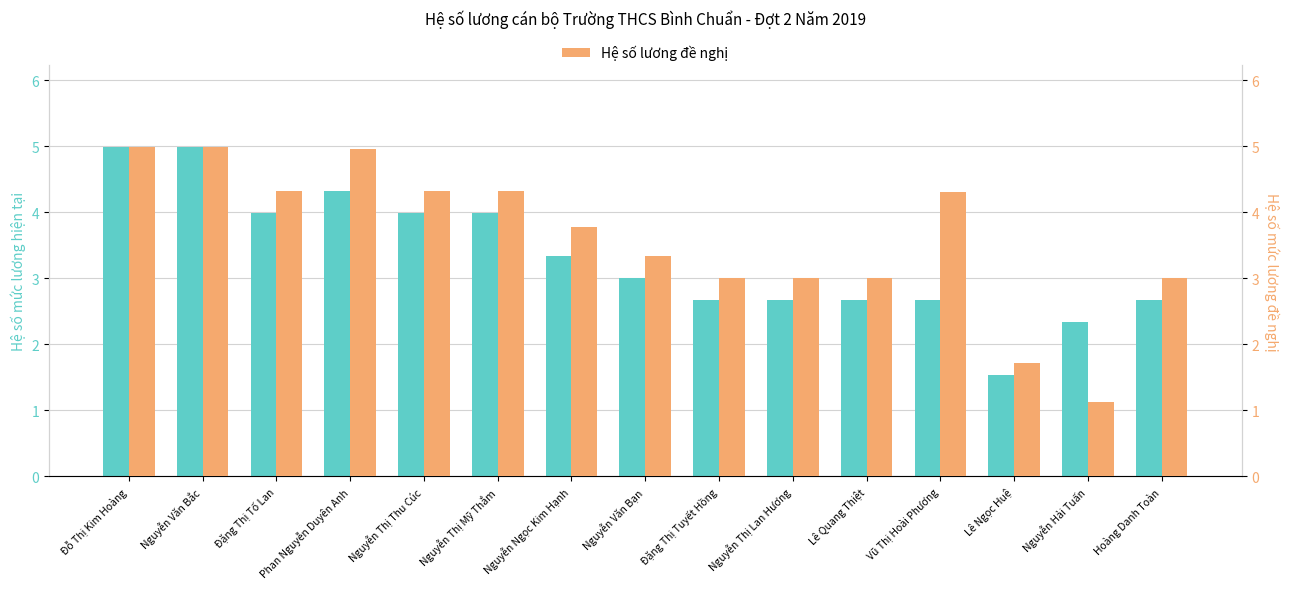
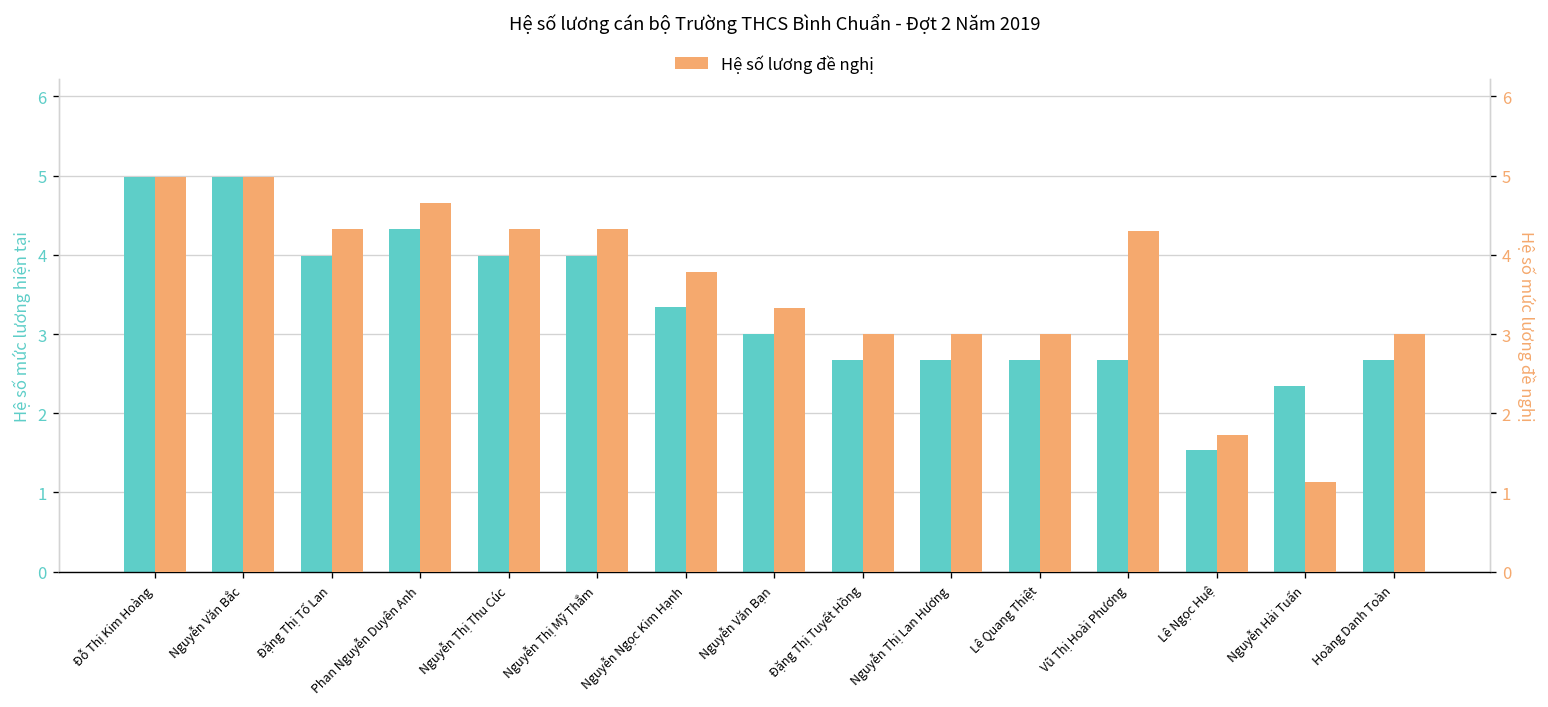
Hệ số lương đề nghị, Phan Nguyễn Duyên Anh: 5.0 -> 4.7
